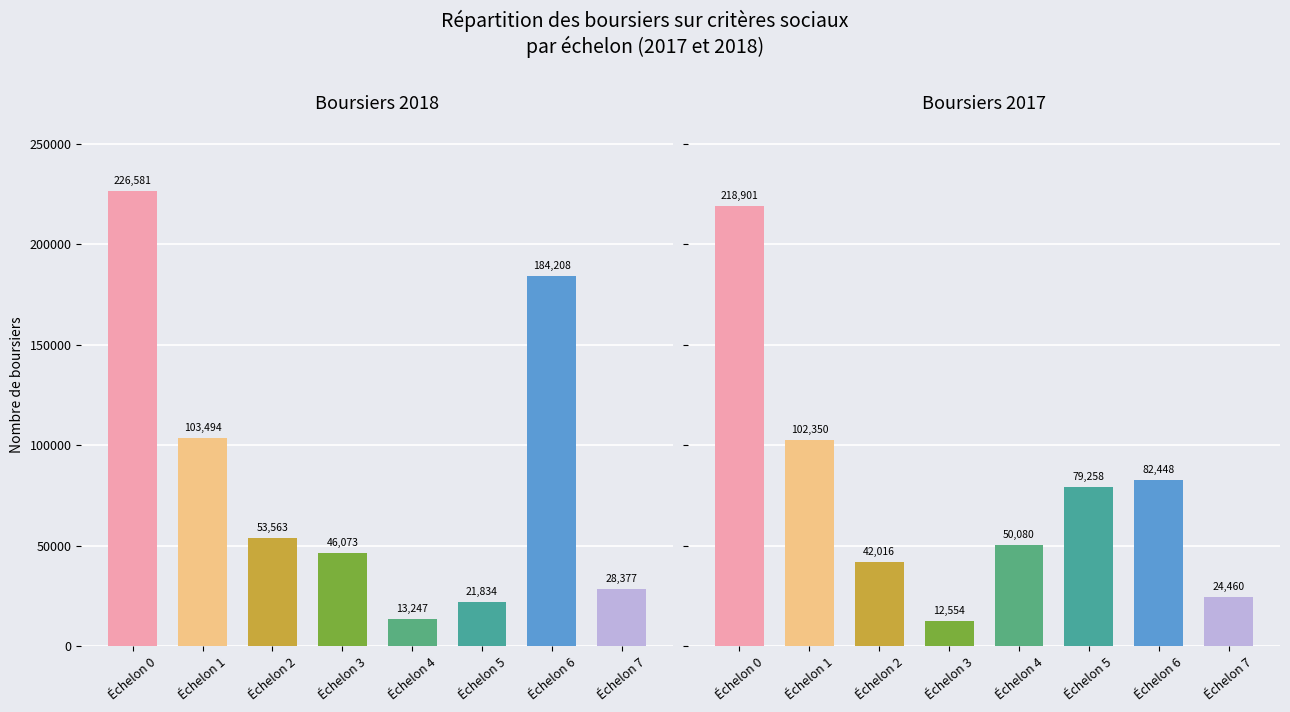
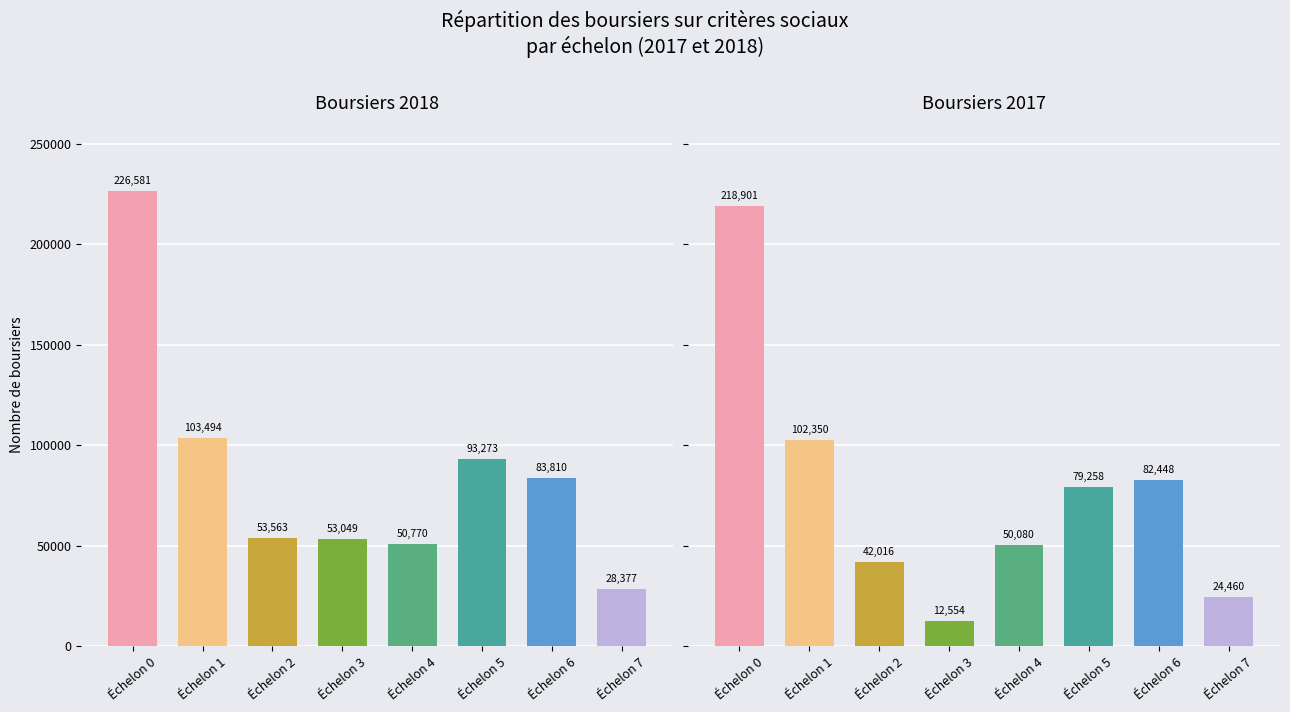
Boursiers 2018, Échelon 3: 46,073 -> 53,049
Boursiers 2018, Échelon 4: 13,247 -> 50,770
Boursiers 2018, Échelon 5: 21,834 -> 93,273
Boursiers 2018, Échelon 6: 184,208 -> 83,810
